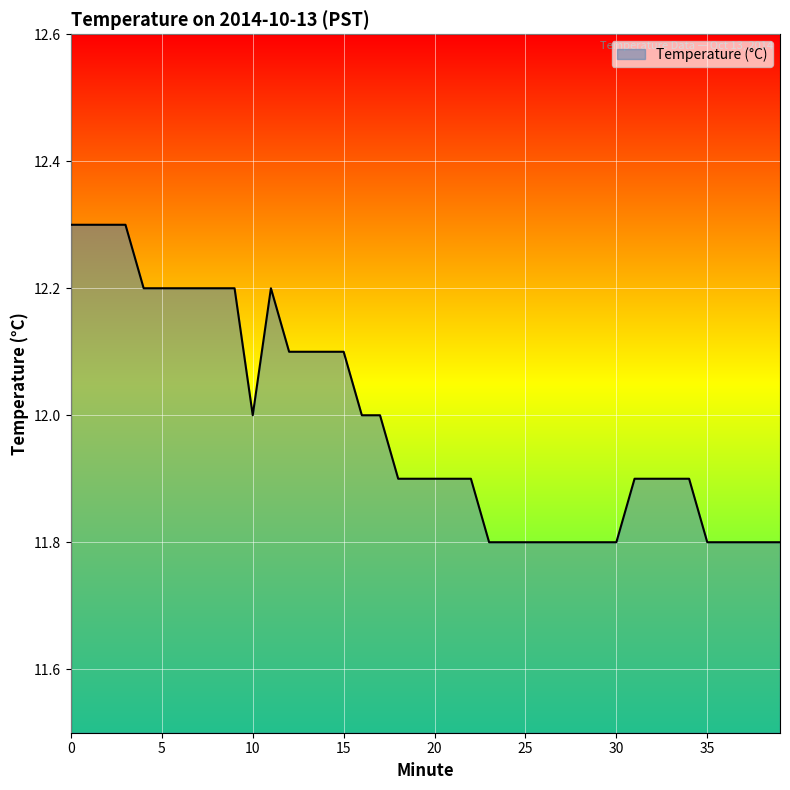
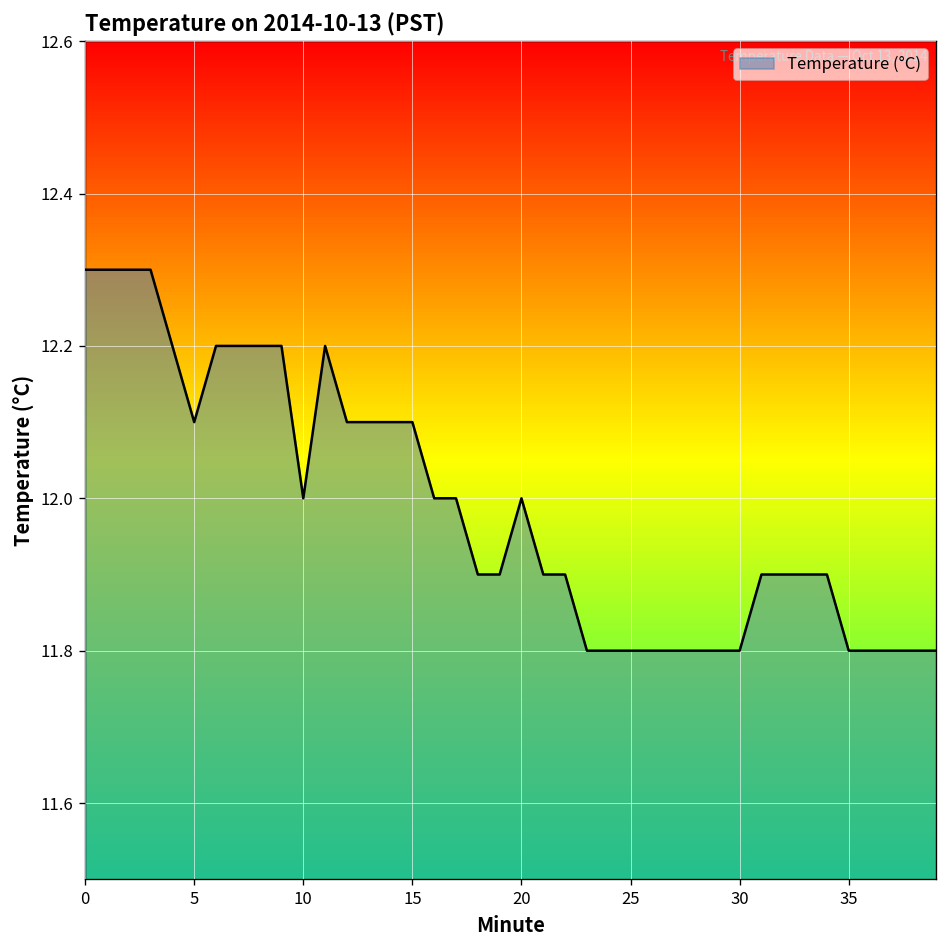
5: 12.2 -> 12.1
20: 11.9 -> 12.0
